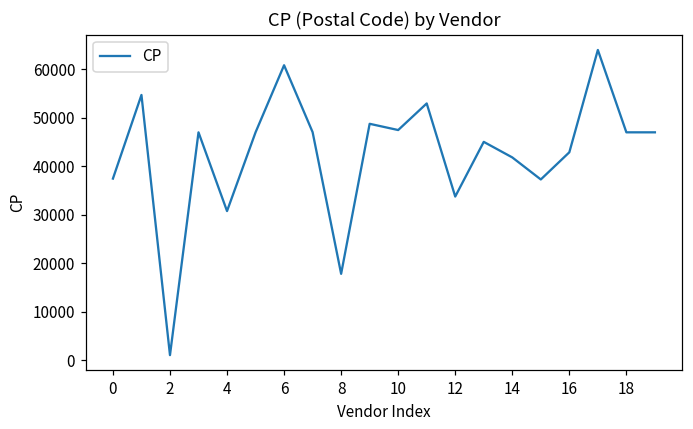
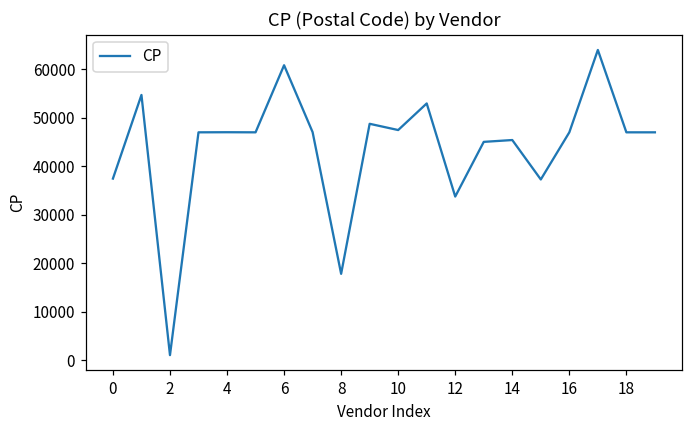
4: 31000 -> 47000
14: 42000 -> 45000
16: 43000 -> 47000
